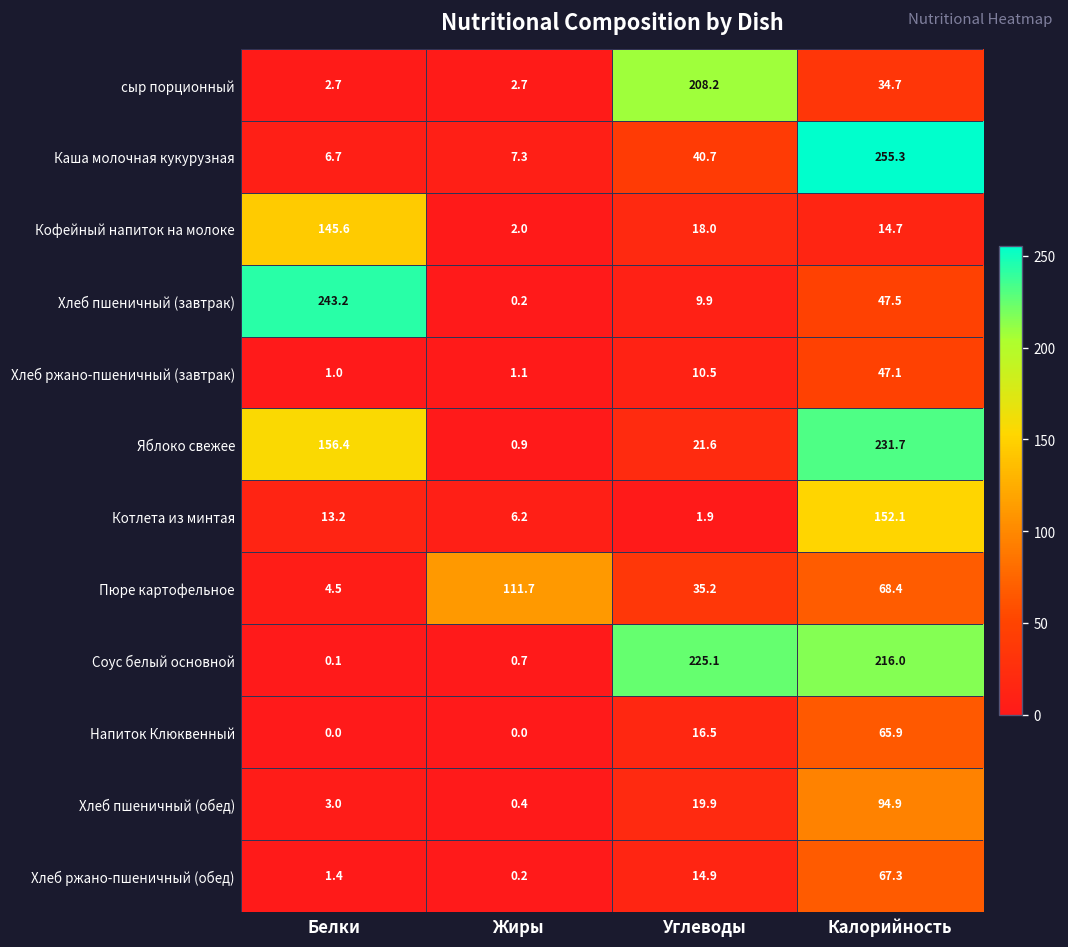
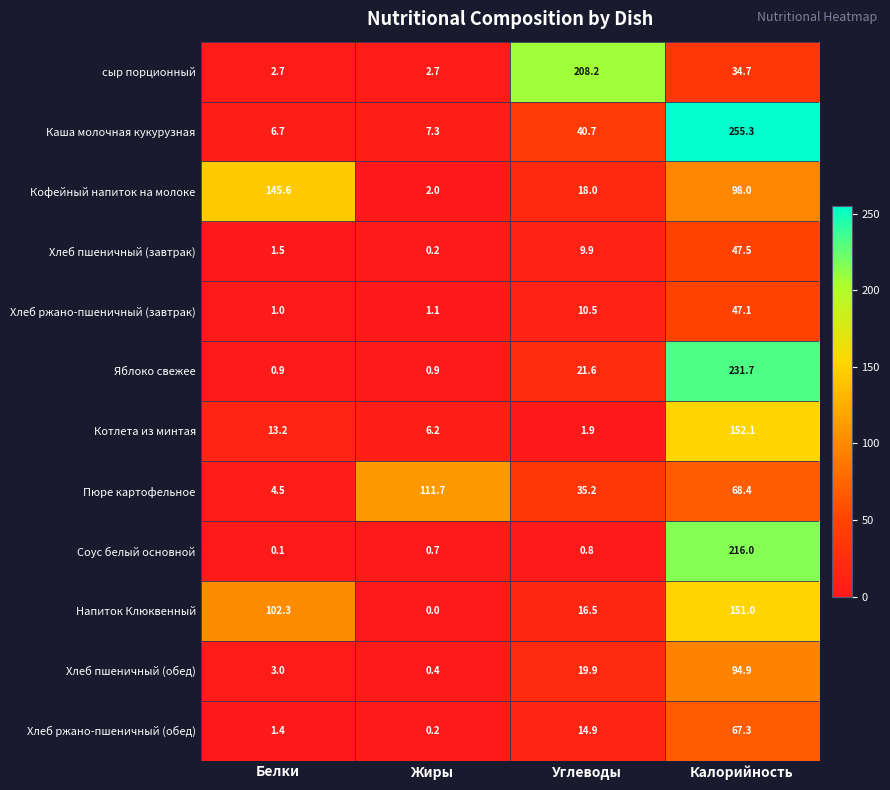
Кофейный напиток на молоке, Калорийность: 14.7 -> 98.0
Хлеб пшеничный (завтрак), Белки: 243.2 -> 1.5
Яблоко свежее, Белки: 156.4 -> 0.9
Соус белый основной, Углеводы: 225.1 -> 0.8
Напиток Клюквенный, Белки: 0.0 -> 102.3
Напиток Клюквенный, Калорийность: 65.9 -> 151.0
